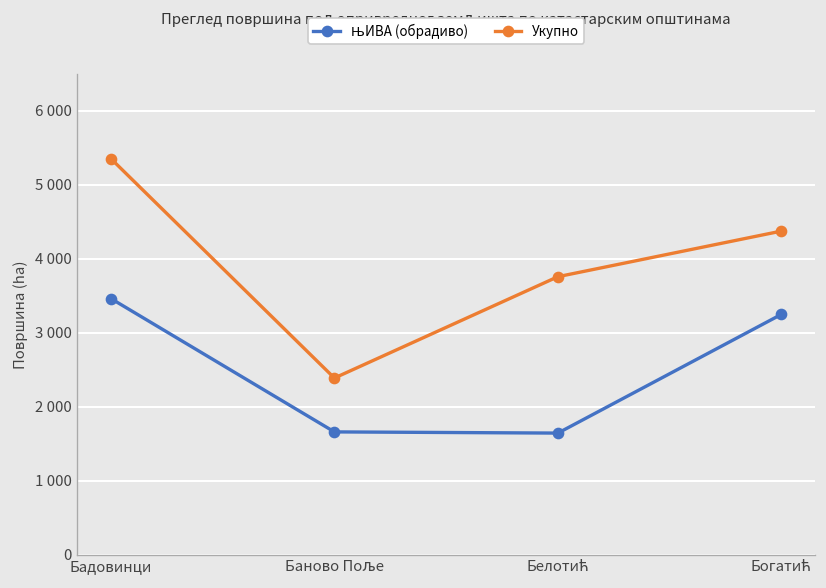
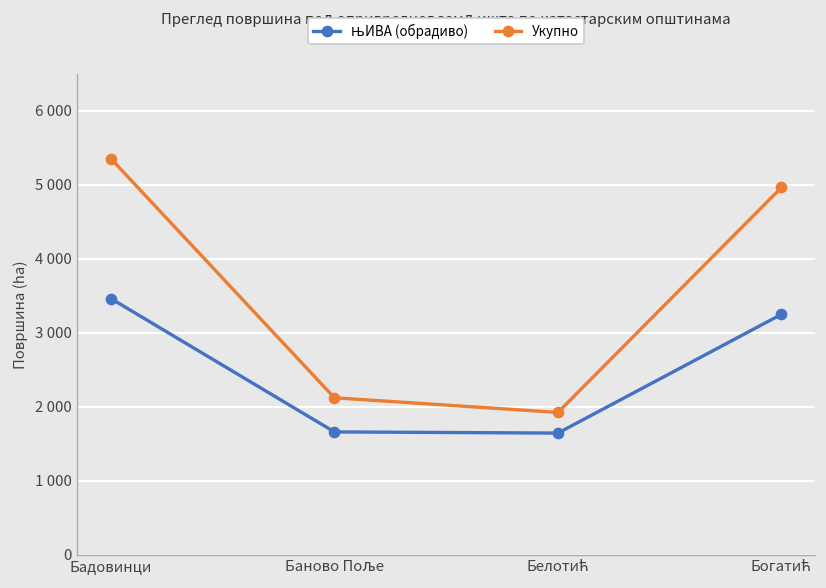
Укупно, Баново Поље: 2400 -> 2100
Укупно, Белотић: 3800 -> 1900
Укупно, Богатић: 4400 -> 5000
